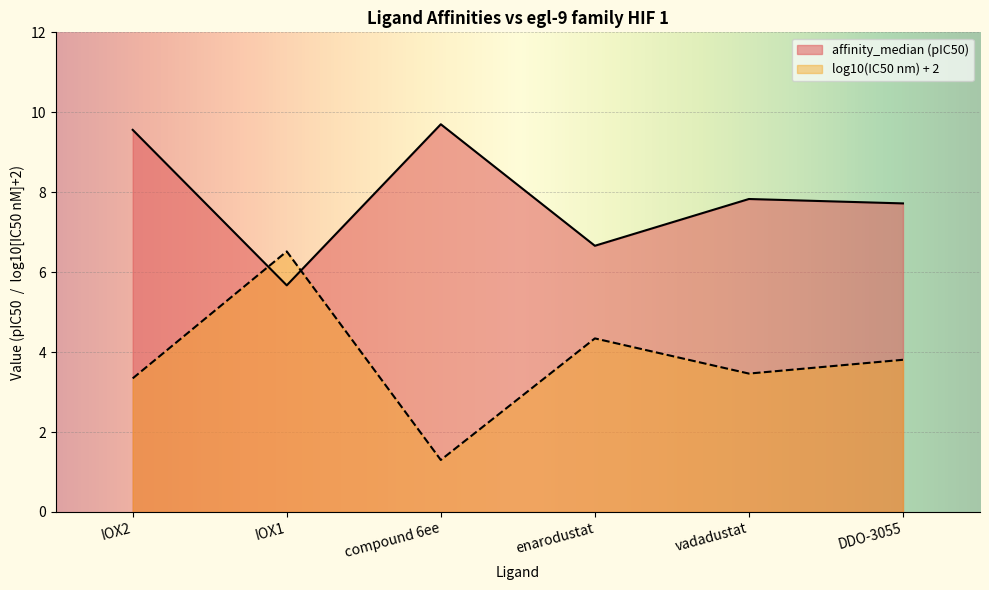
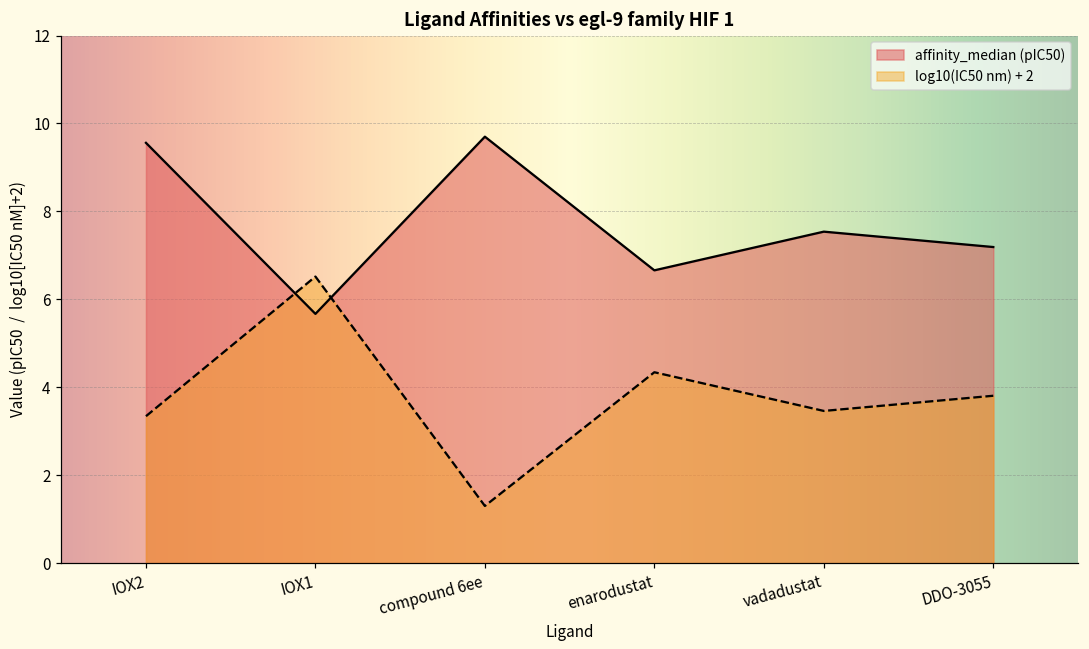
affinity_median (pIC50), vadadustat: 7.8 -> 7.5
affinity_median (pIC50), DDO-3055: 7.7 -> 7.2
